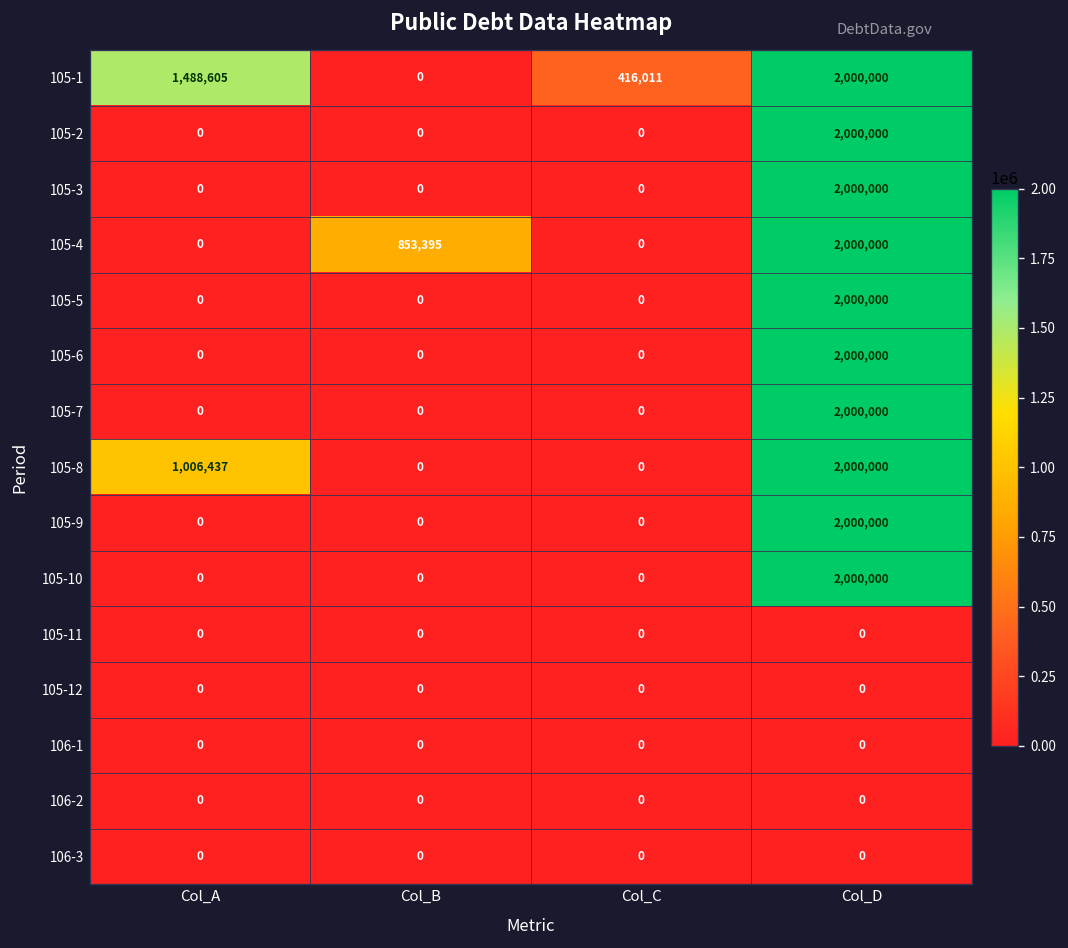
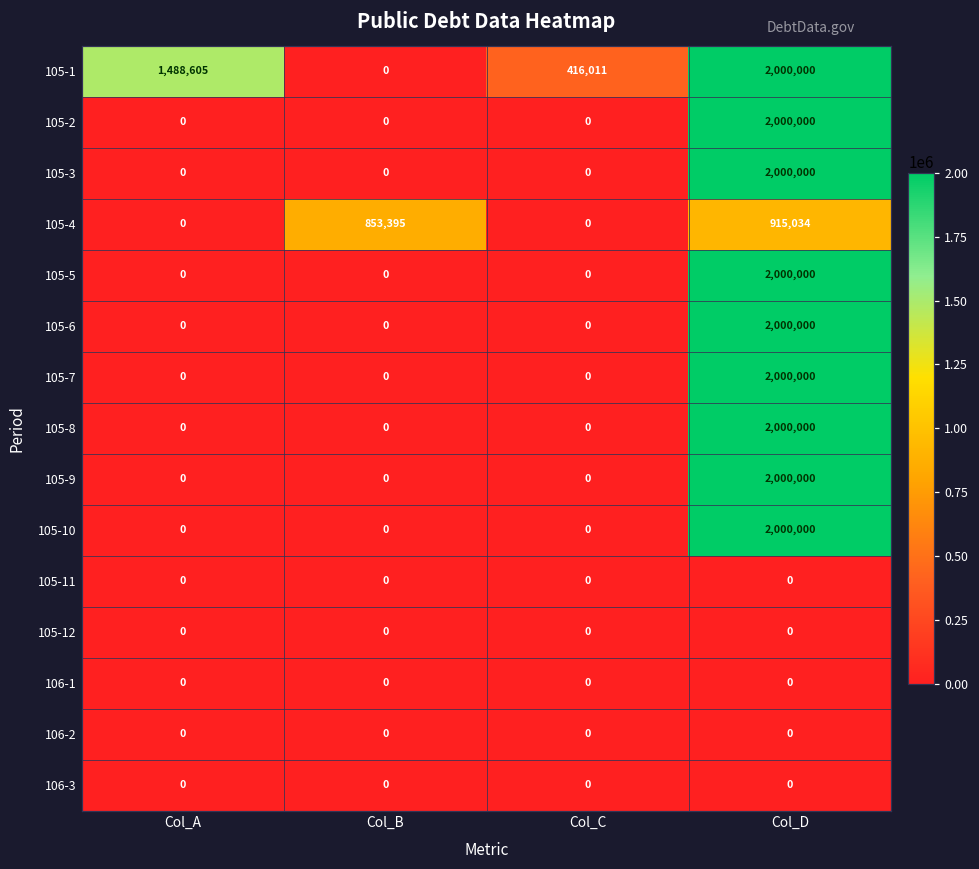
105-4, Col_D: 2,000,000 -> 915,034
105-8, Col_A: 1,006,437 -> 0
